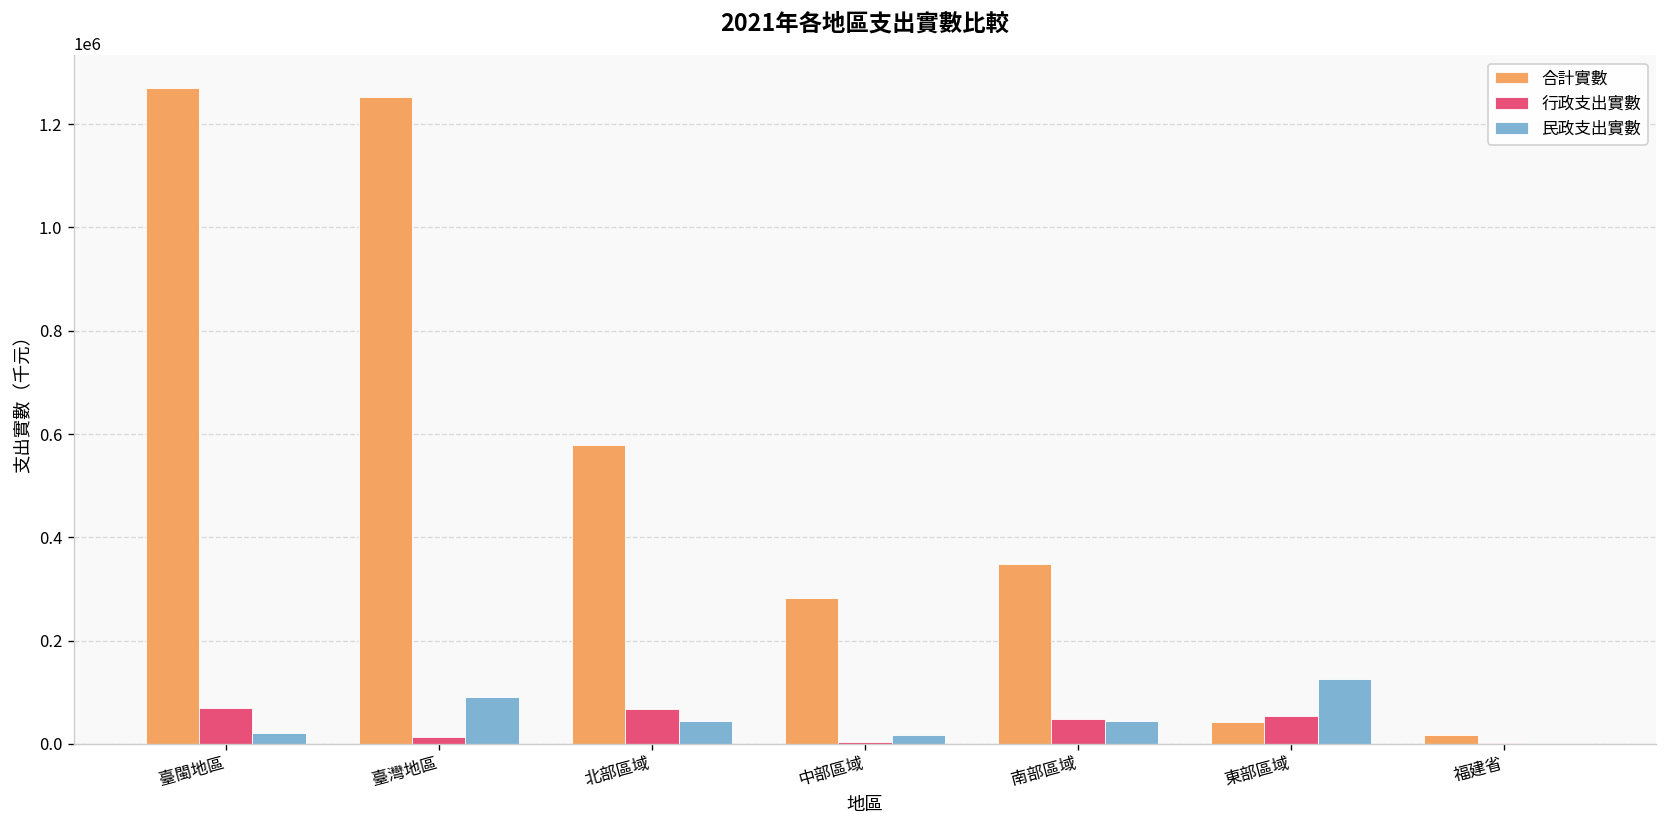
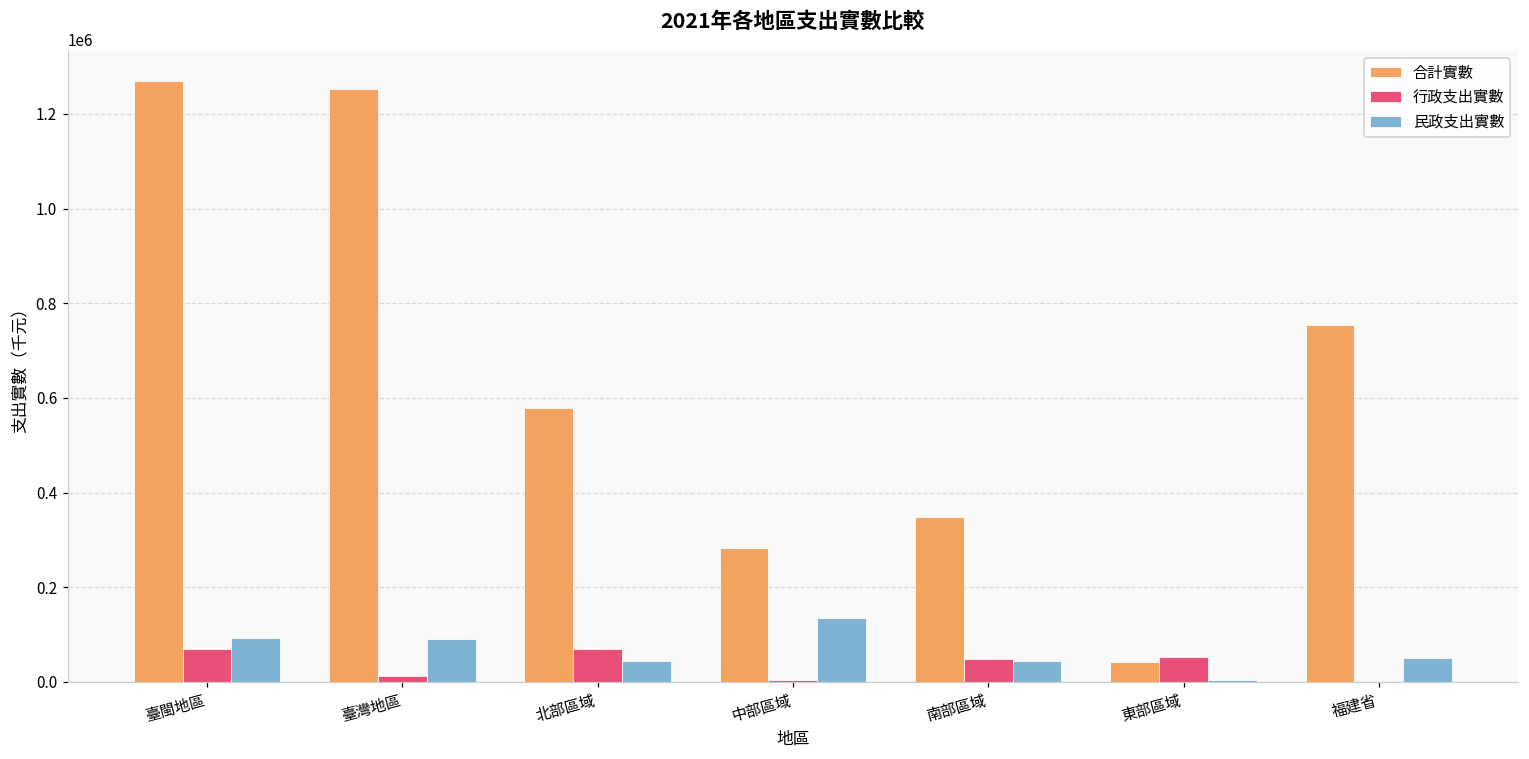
民政支出實數, 臺閩地區: 20000 -> 90000
民政支出實數, 中部區域: 20000 -> 130000
民政支出實數, 東部區域: 130000 -> 0
合計實數, 福建省: 20000 -> 750000
民政支出實數, 福建省: 0 -> 50000
